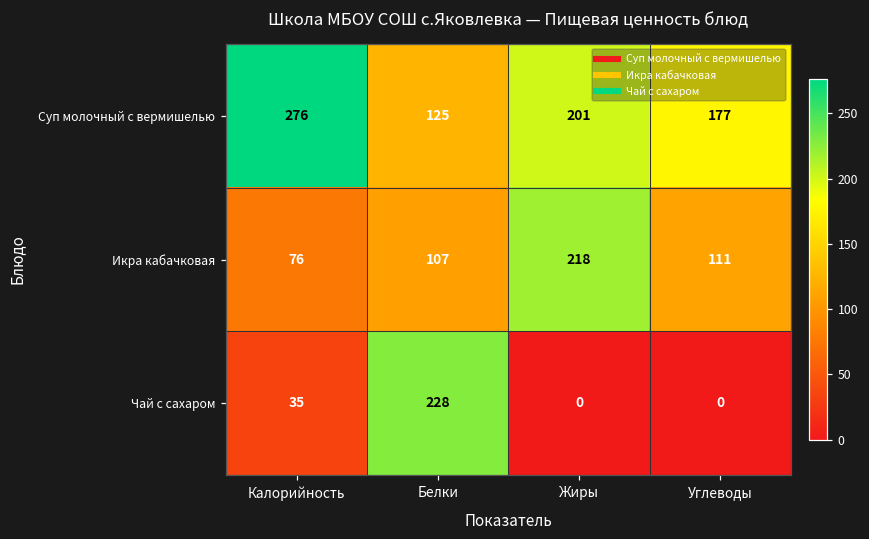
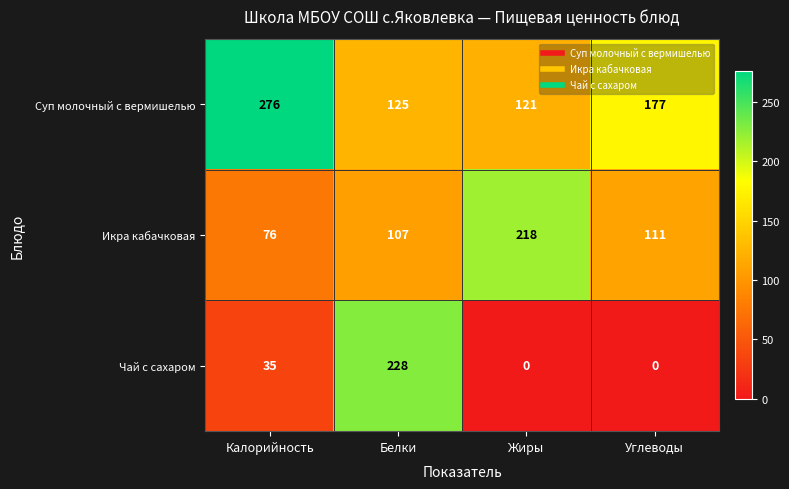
Суп молочный с вермишелью, Жиры: 201 -> 121
